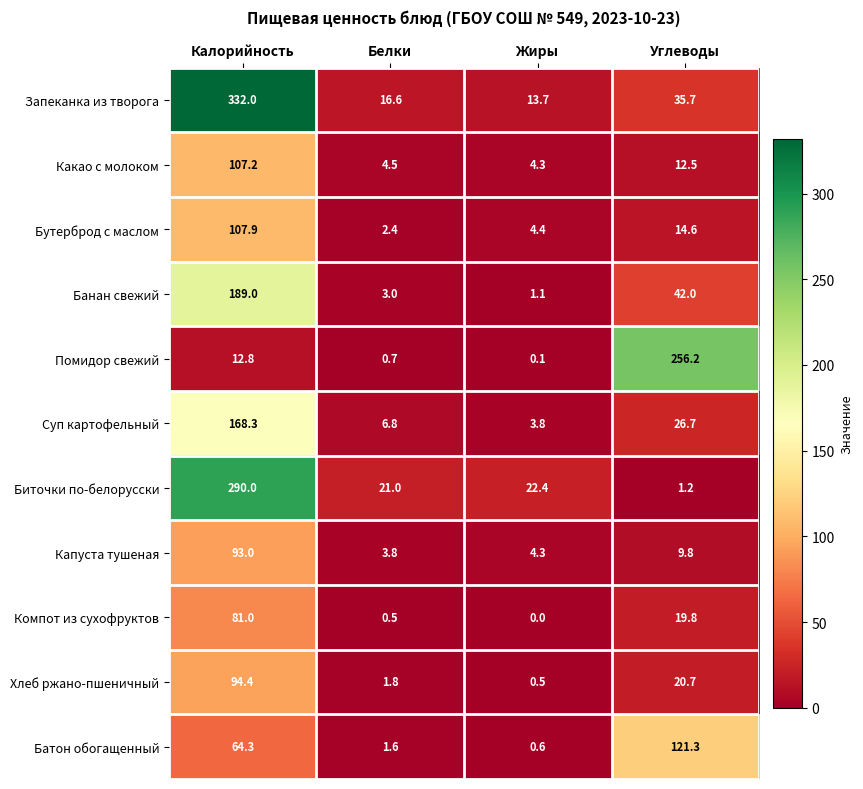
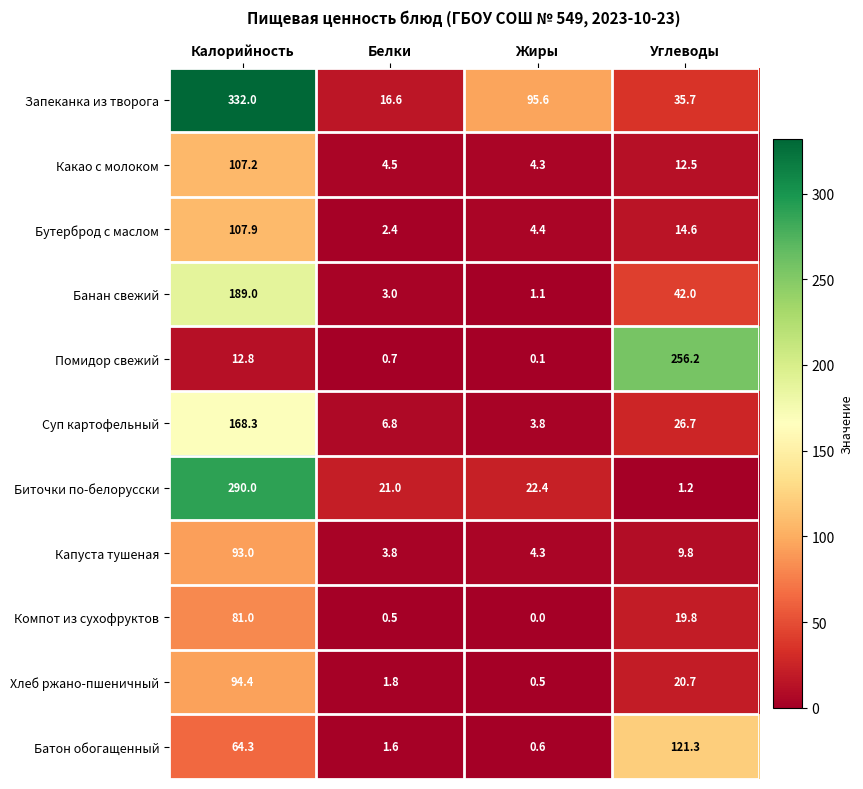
Запеканка из творога, Жиры: 13.7 -> 95.6
